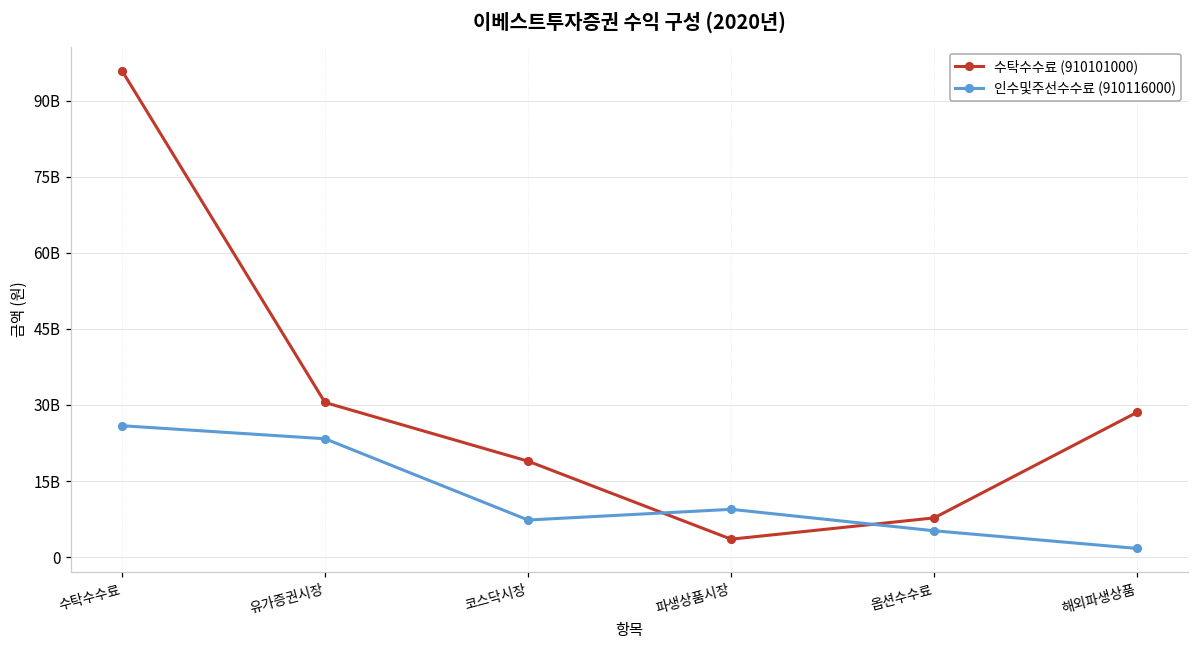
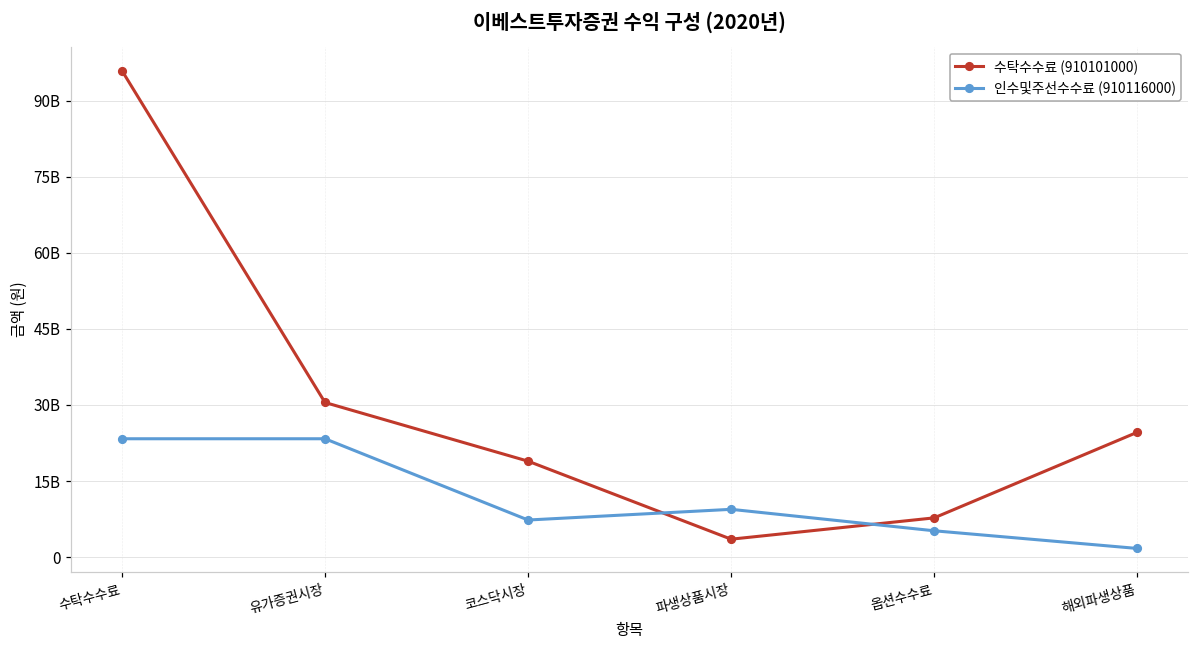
인수및주선수수료 (910116000), 수탁수수료: 26000000000 -> 23000000000
수탁수수료 (910101000), 해외파생상품: 29000000000 -> 25000000000
